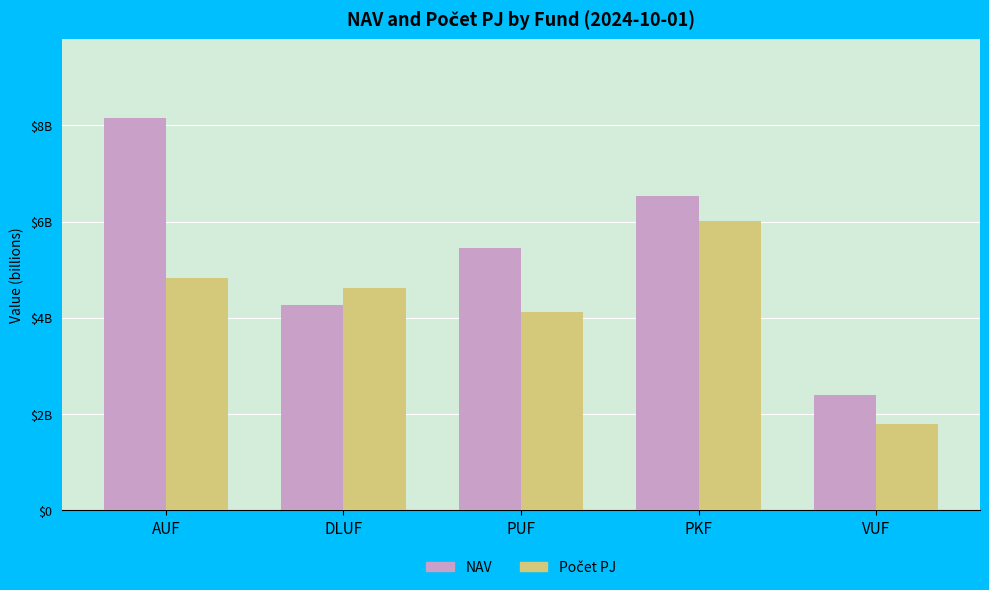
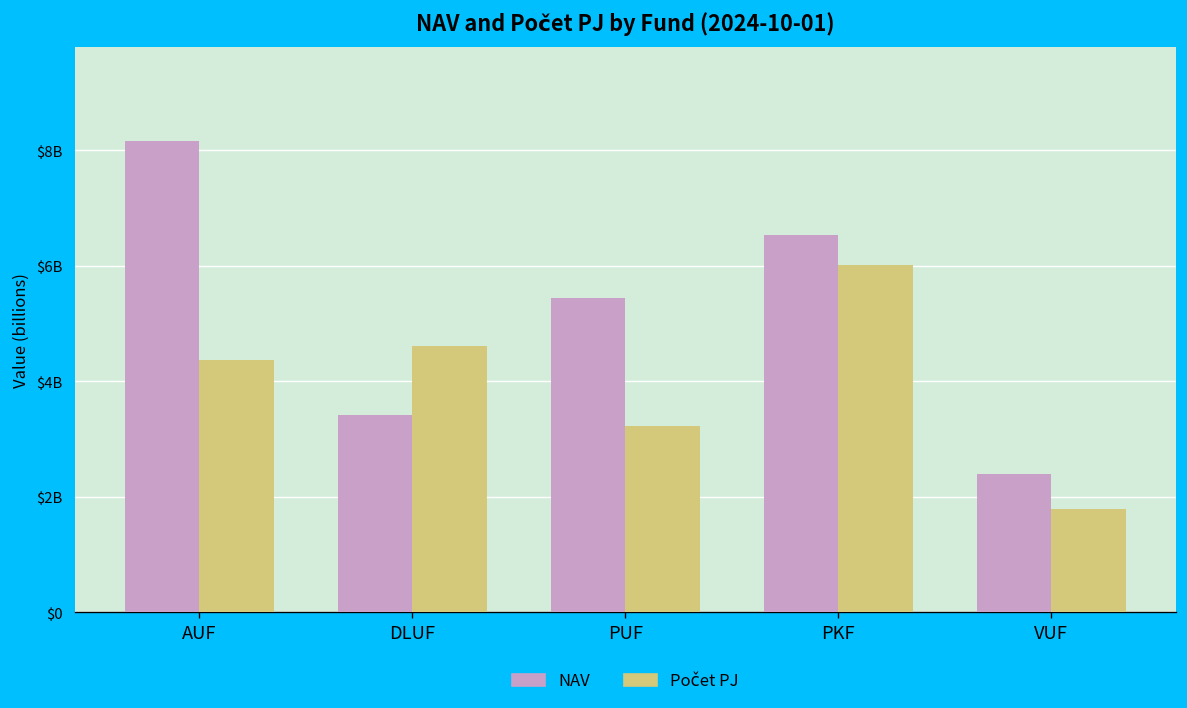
Počet PJ, AUF: $4800000000 -> $4400000000
NAV, DLUF: $4300000000 -> $3400000000
Počet PJ, PUF: $4100000000 -> $3200000000
